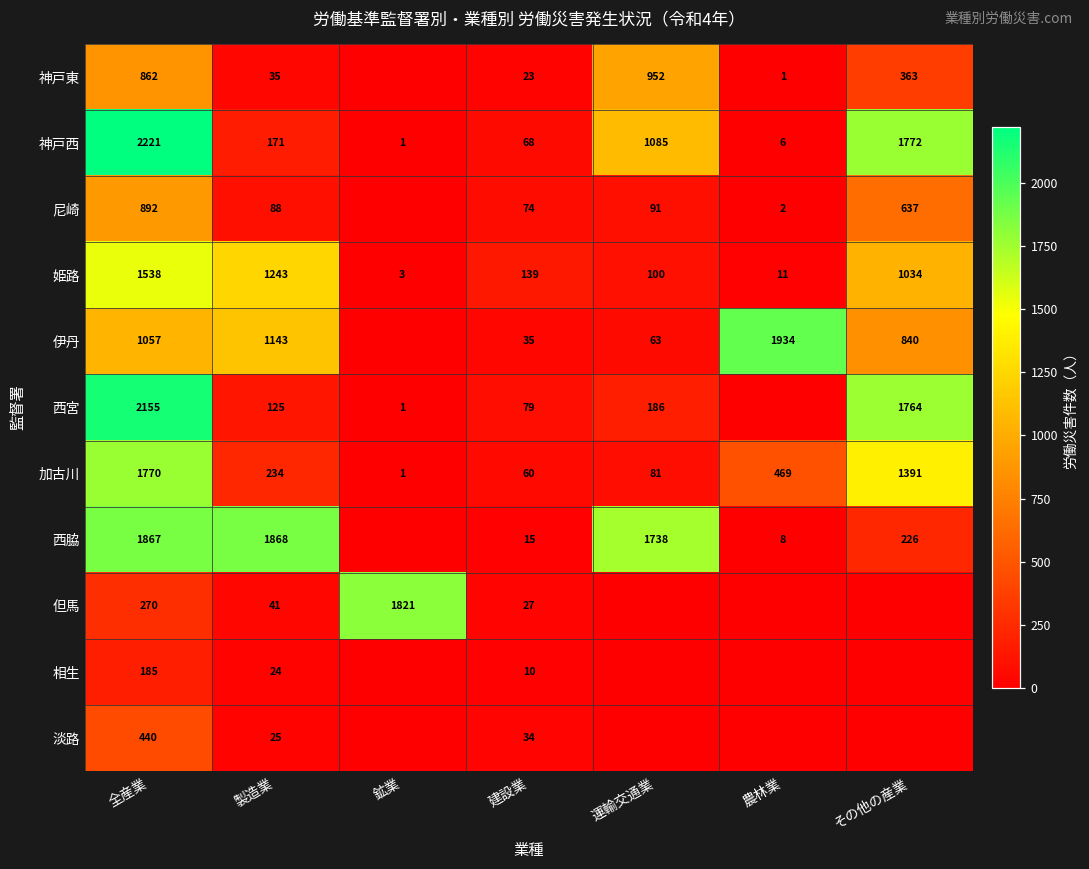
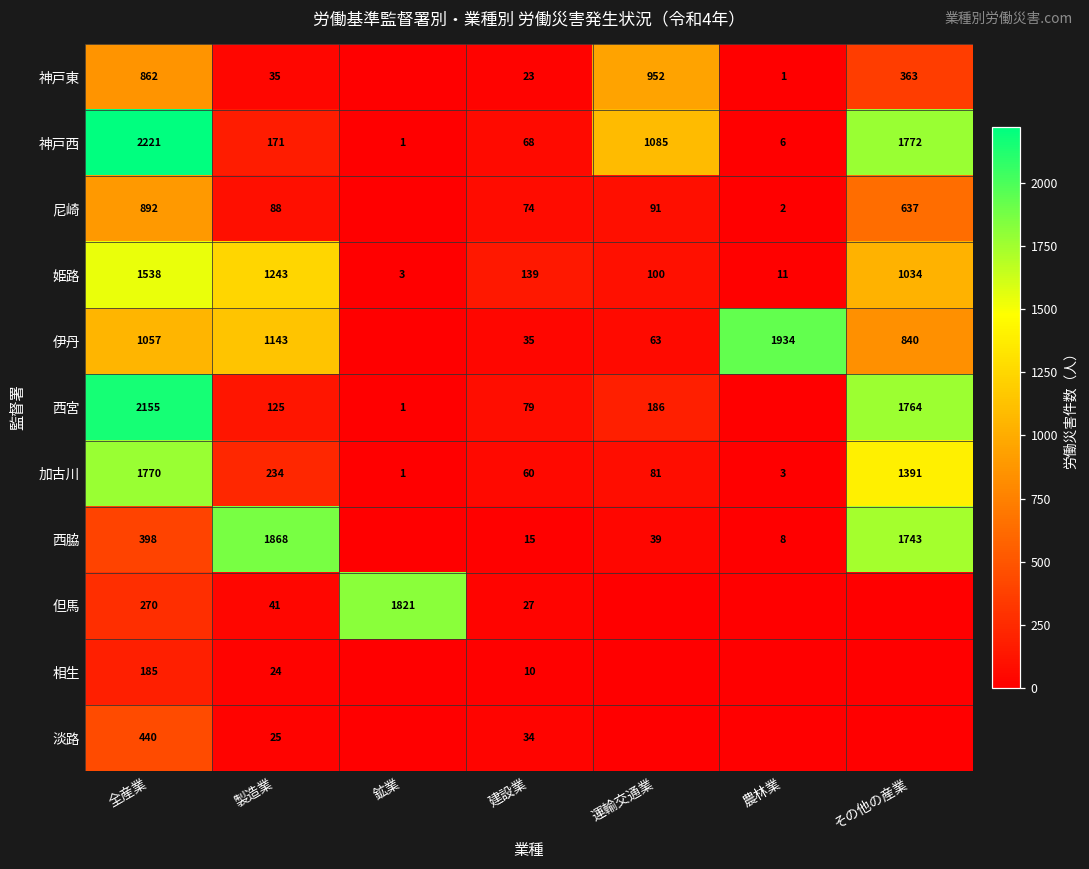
加古川, 農林業: 469 -> 3
西脇, 全産業: 1867 -> 398
西脇, 運輸交通業: 1738 -> 39
西脇, その他の産業: 226 -> 1743
